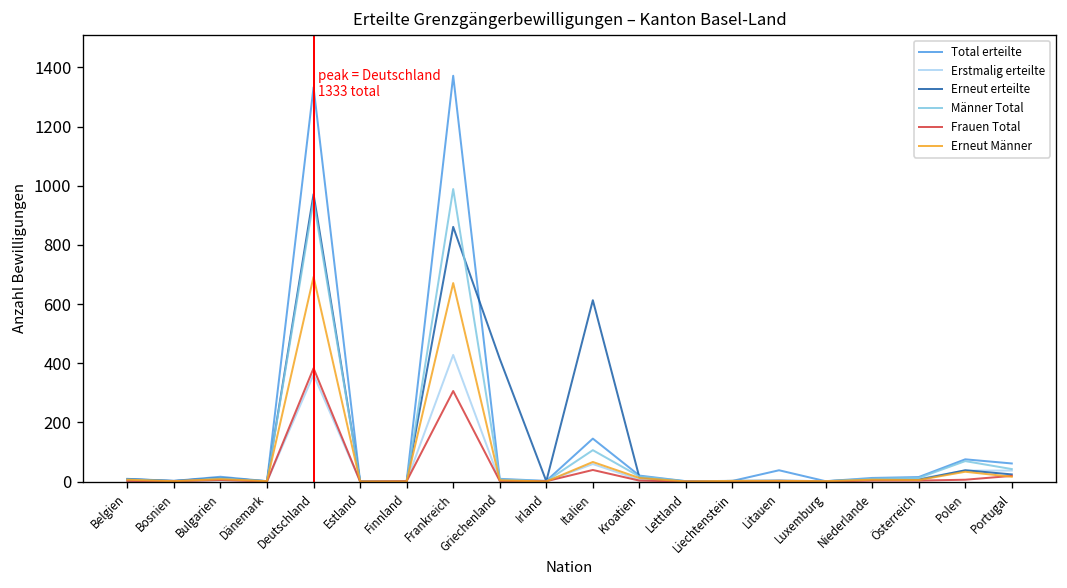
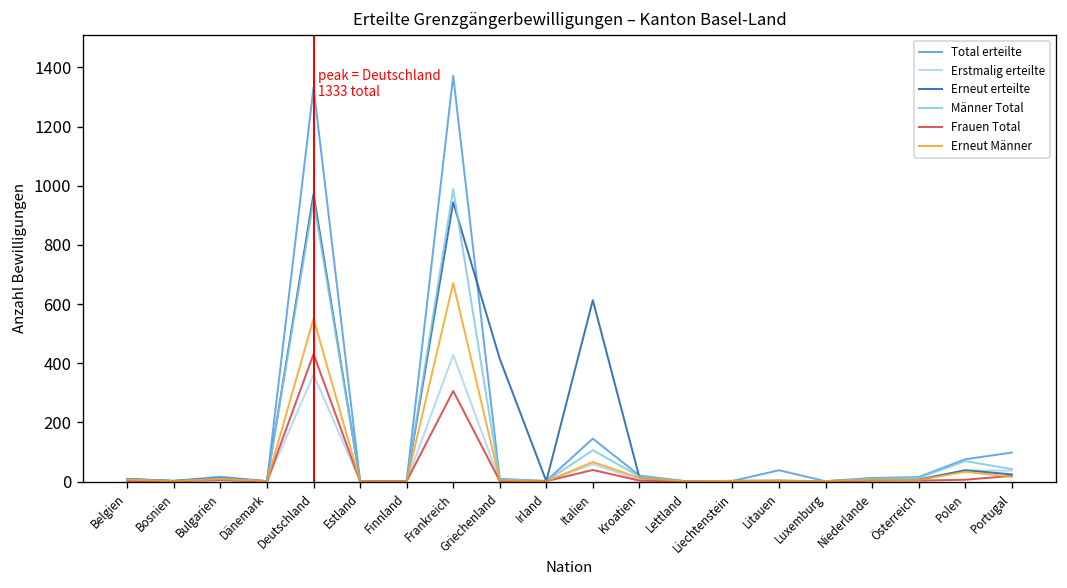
Frauen Total, Deutschland: 380 -> 430
Erneut Männer, Deutschland: 690 -> 550
Erneut erteilte, Frankreich: 860 -> 940
Total erteilte, Portugal: 60 -> 100
